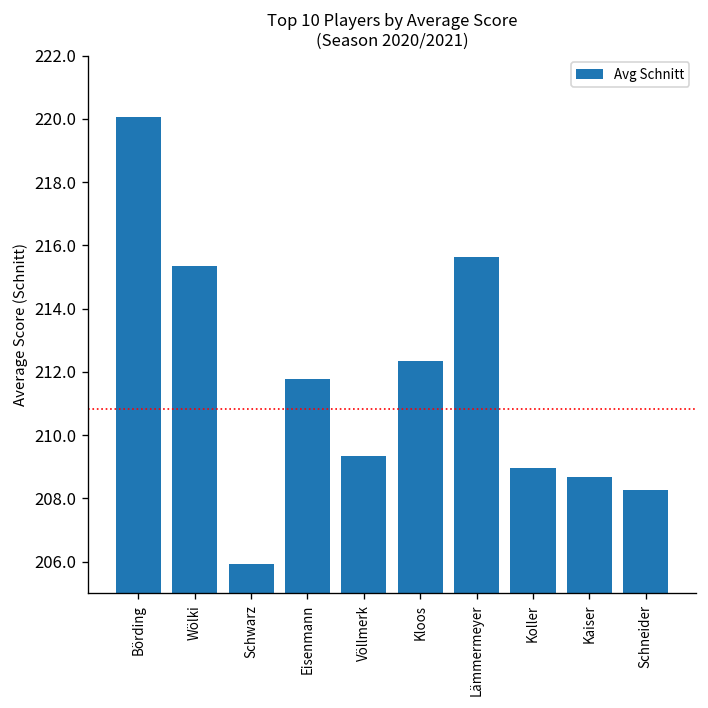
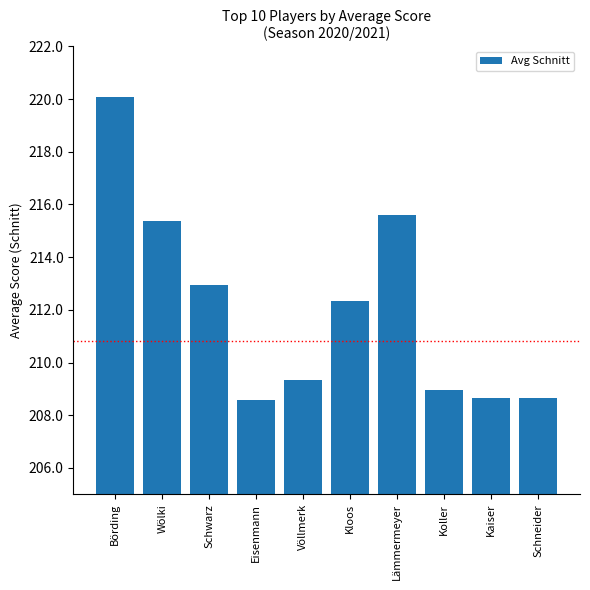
Schwarz: 205.9 -> 212.9
Eisenmann: 211.8 -> 208.6
Schneider: 208.3 -> 208.7
